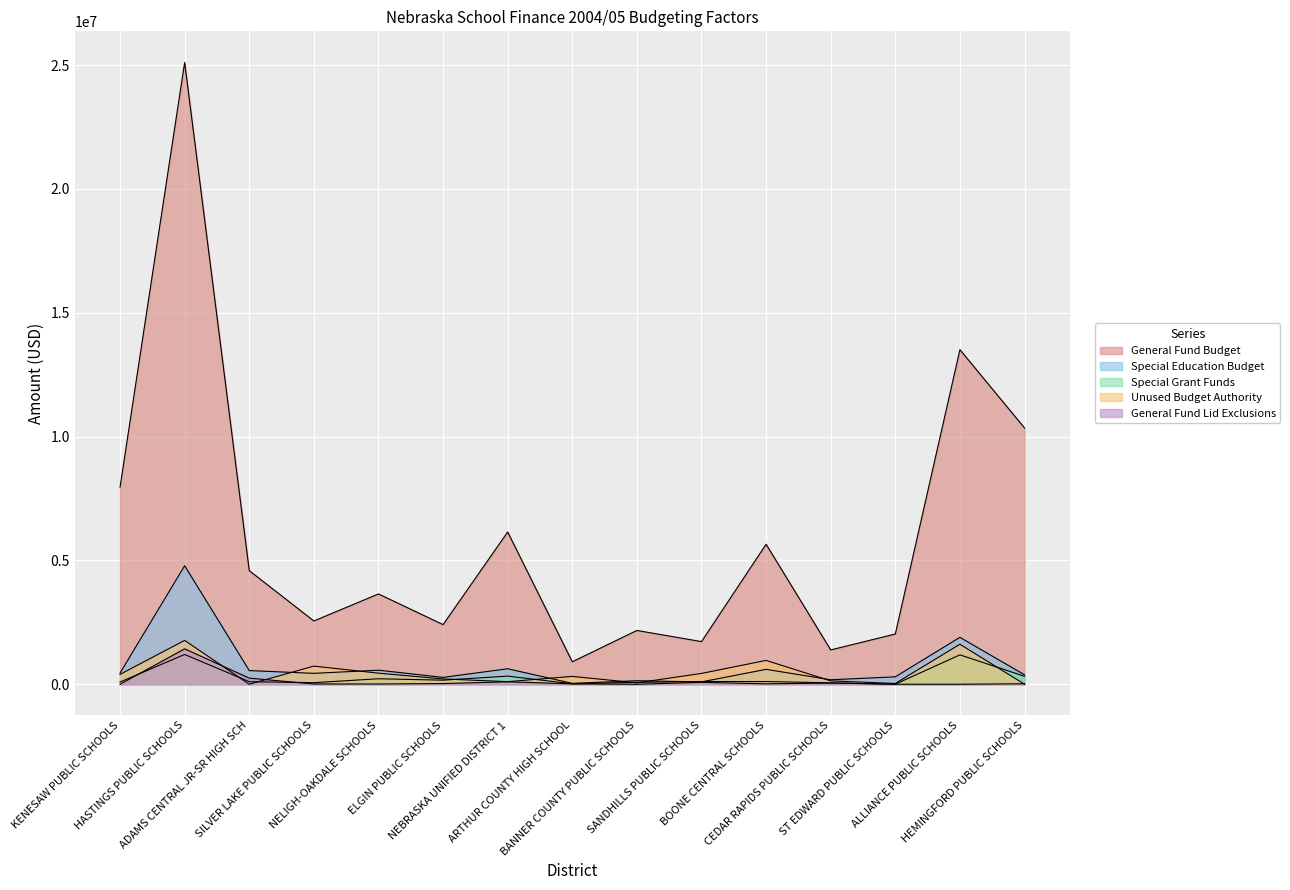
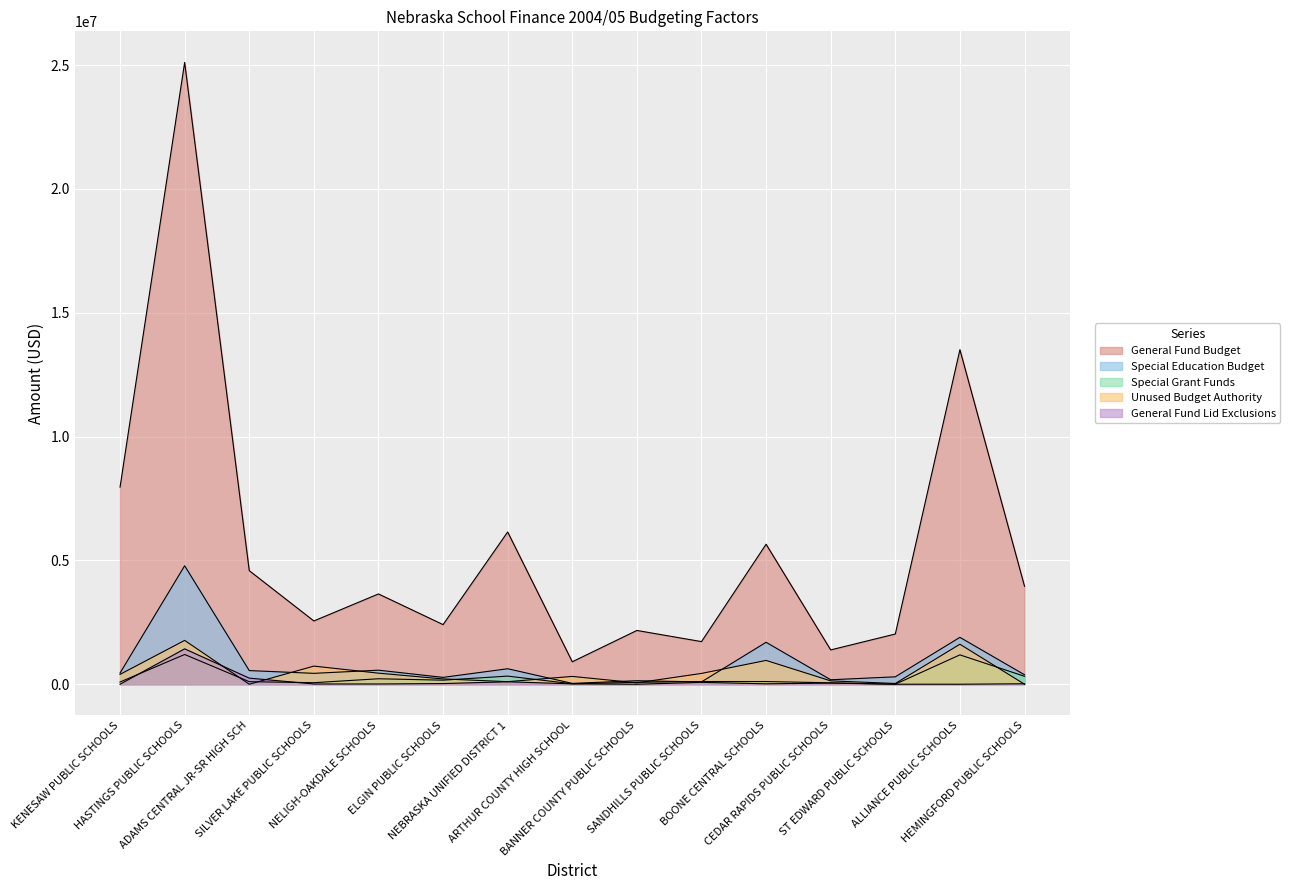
Special Education Budget, BOONE CENTRAL SCHOOLS: 600000 -> 1700000
General Fund Budget, HEMINGFORD PUBLIC SCHOOLS: 10300000 -> 4000000
